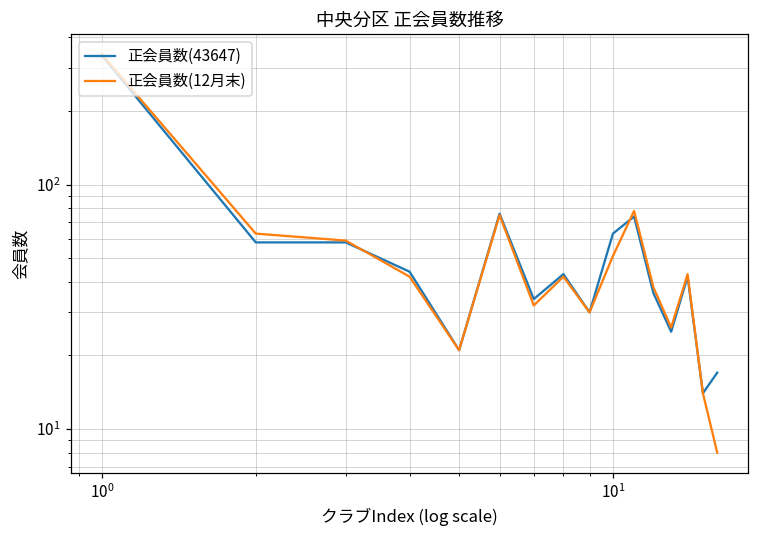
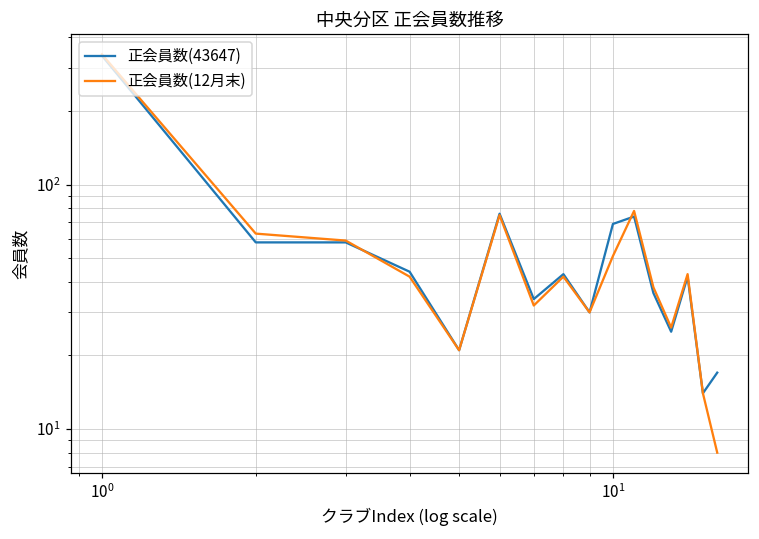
正会員数(43647), 10^1: 63 -> 69
